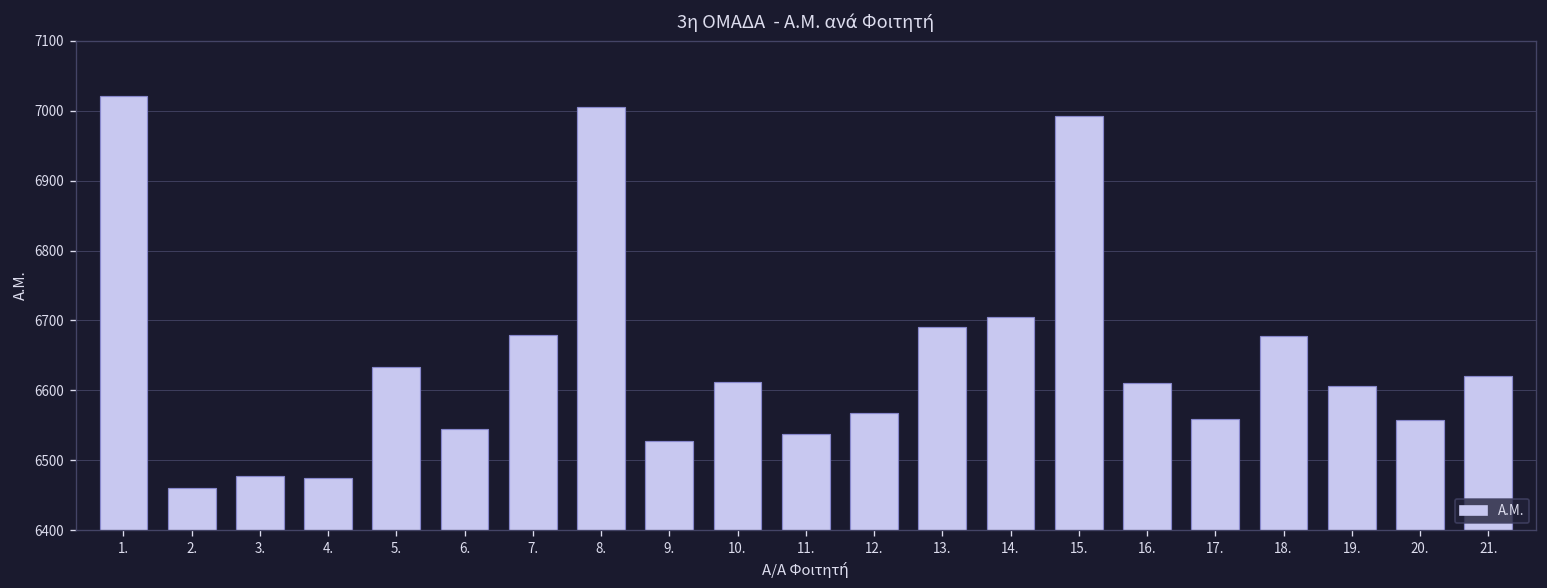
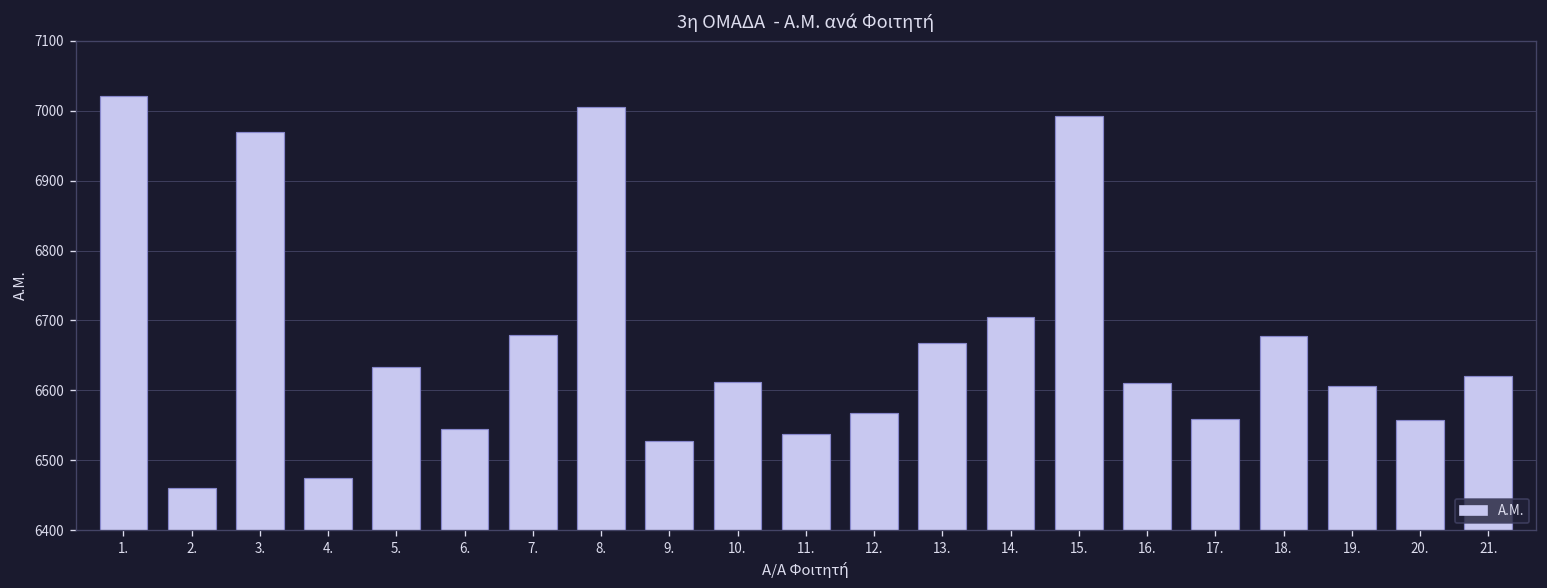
3.: 6480 -> 6970
13.: 6690 -> 6670
